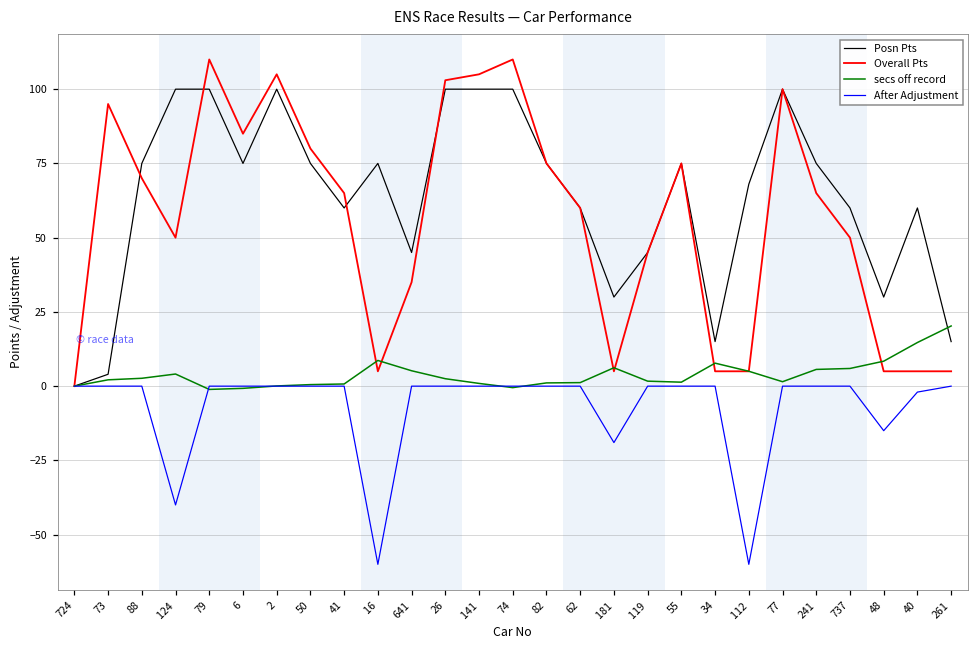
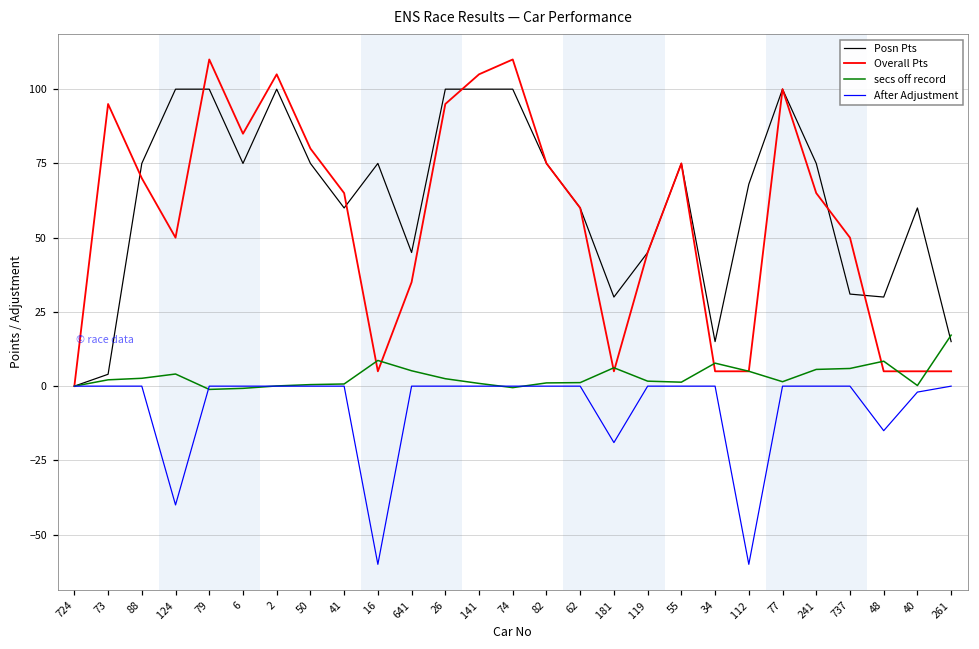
Overall Pts, 26: 103 -> 95
Posn Pts, 737: 60 -> 31
secs off record, 40: 15 -> 0
secs off record, 261: 20 -> 17
